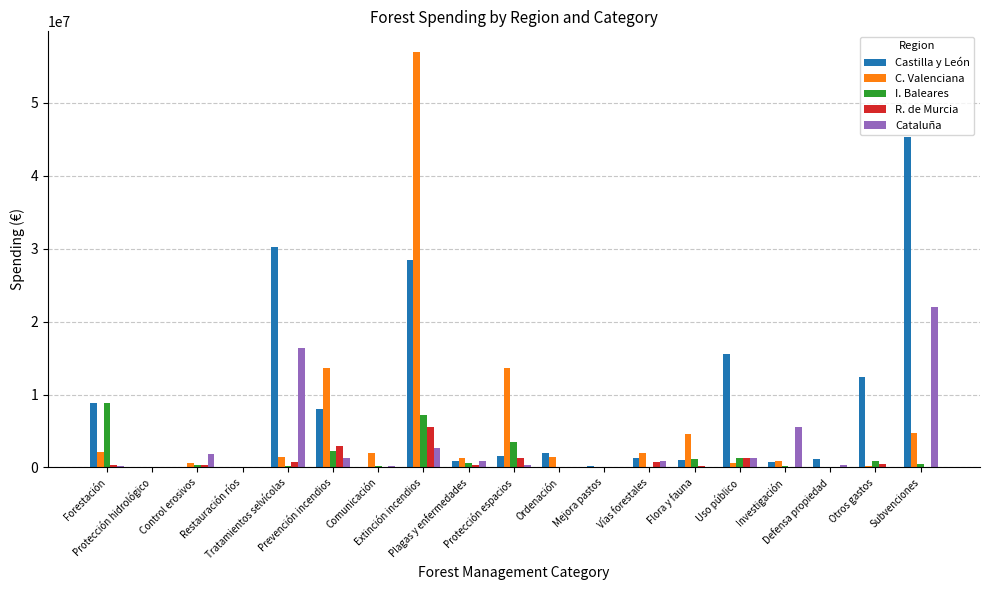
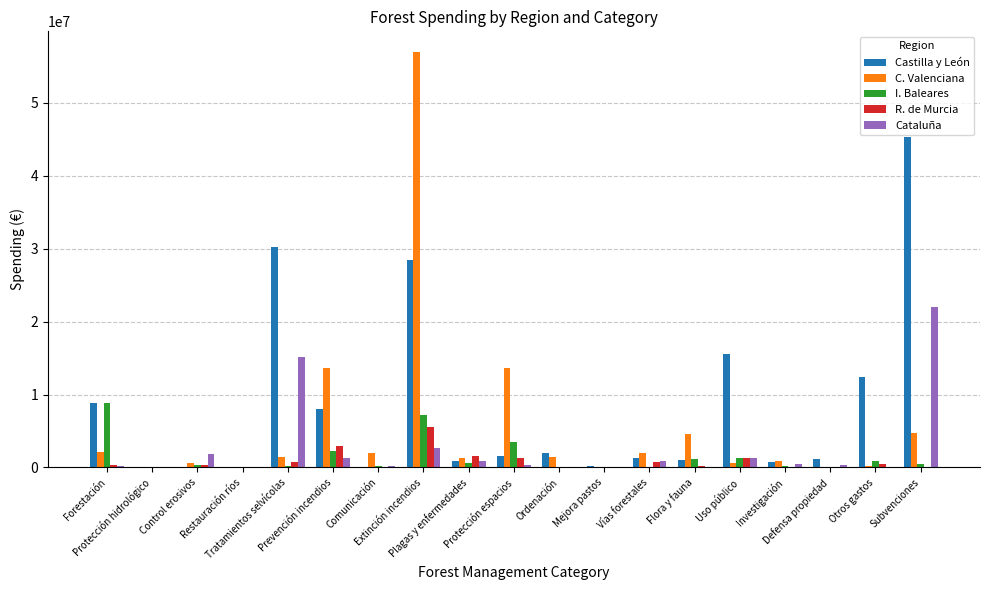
Cataluña, Tratamientos selvícolas: 16000000 -> 15000000
R. de Murcia, Plagas y enfermedades: 0 -> 2000000
Cataluña, Investigación: 6000000 -> 1000000
